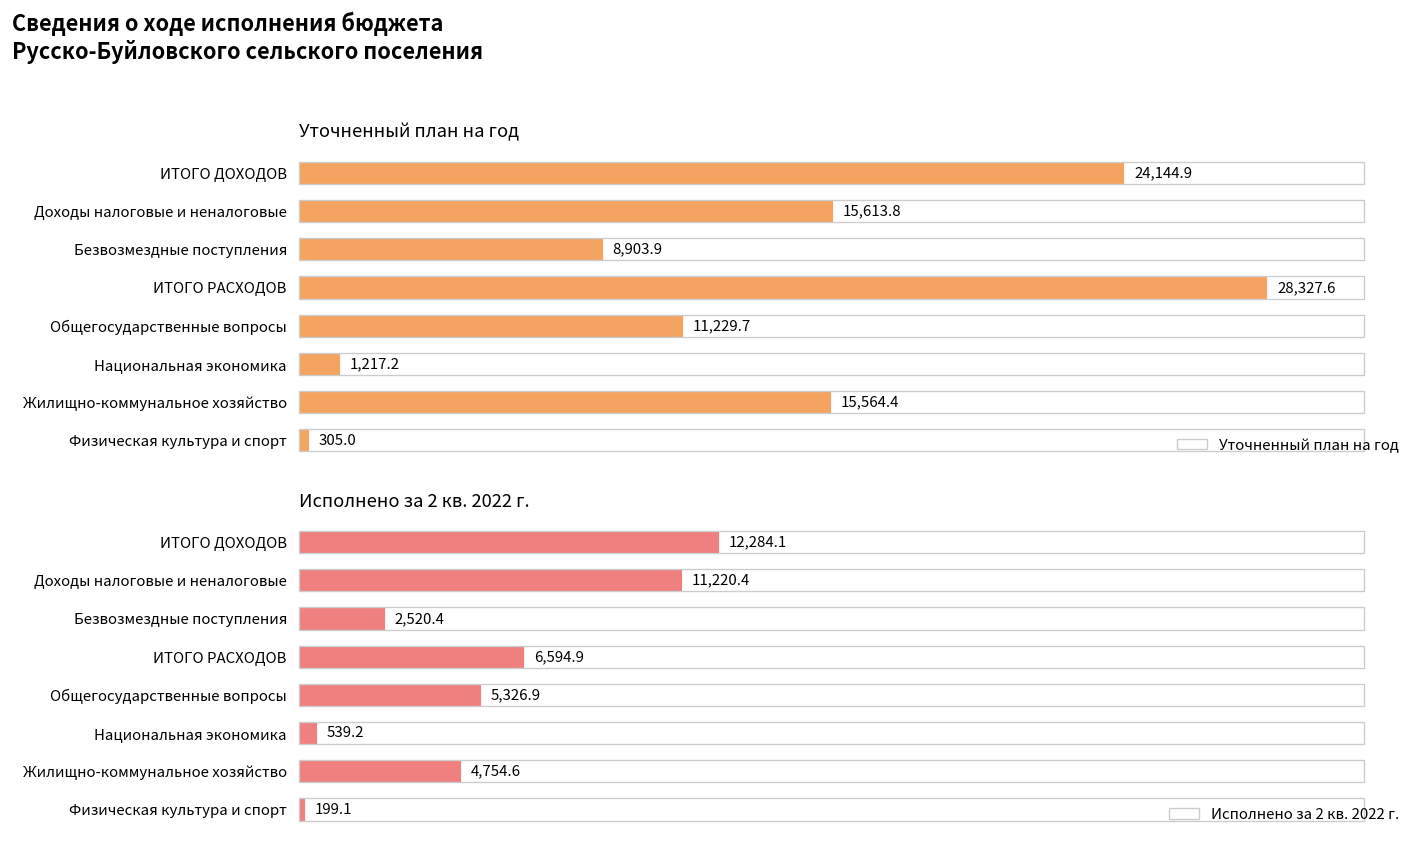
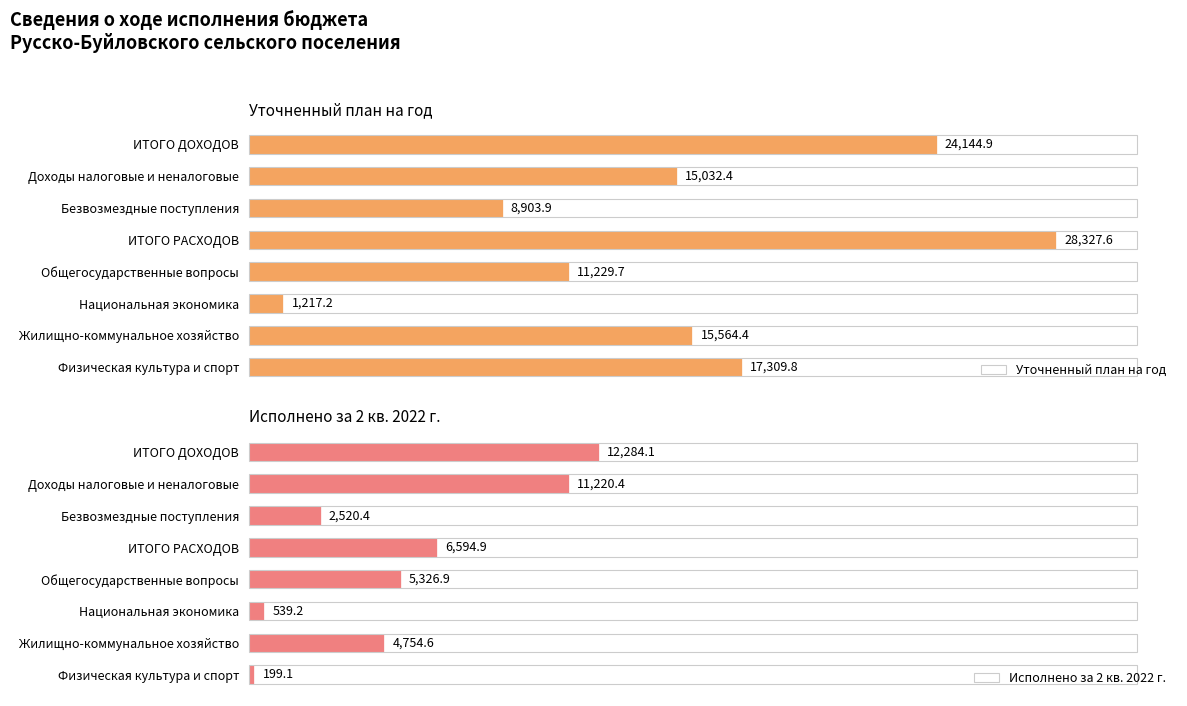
Уточненный план на год, Доходы налоговые и неналоговые: 15,613.8 -> 15,032.4
Уточненный план на год, Физическая культура и спорт: 305.0 -> 17,309.8
